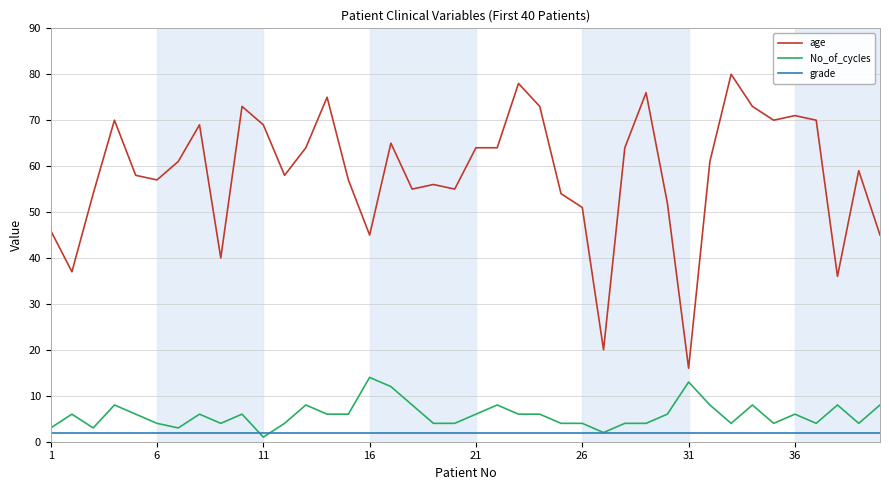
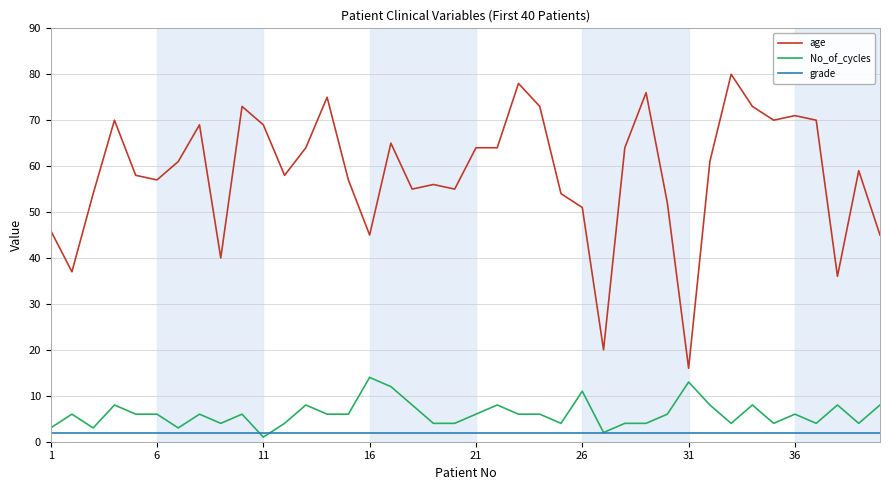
No_of_cycles, 6: 4 -> 6
No_of_cycles, 26: 4 -> 11
